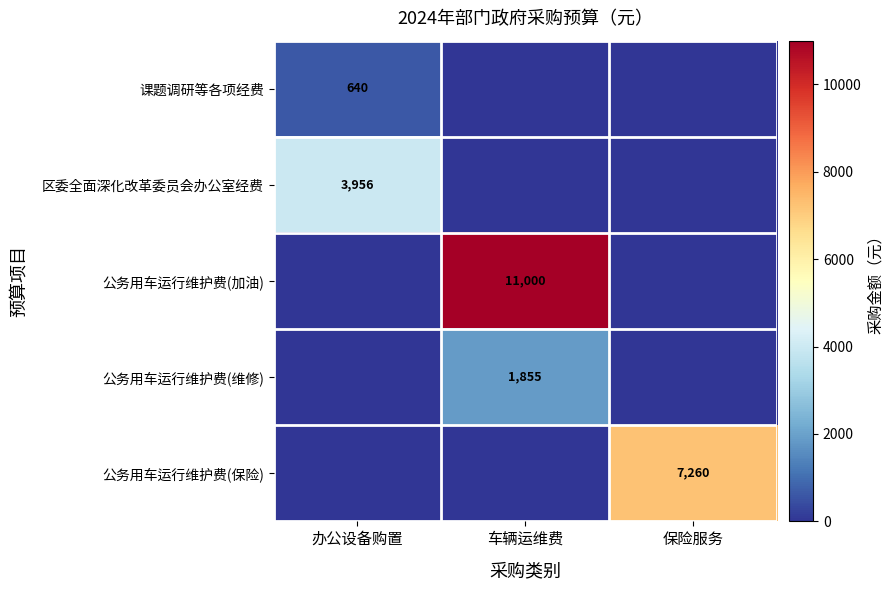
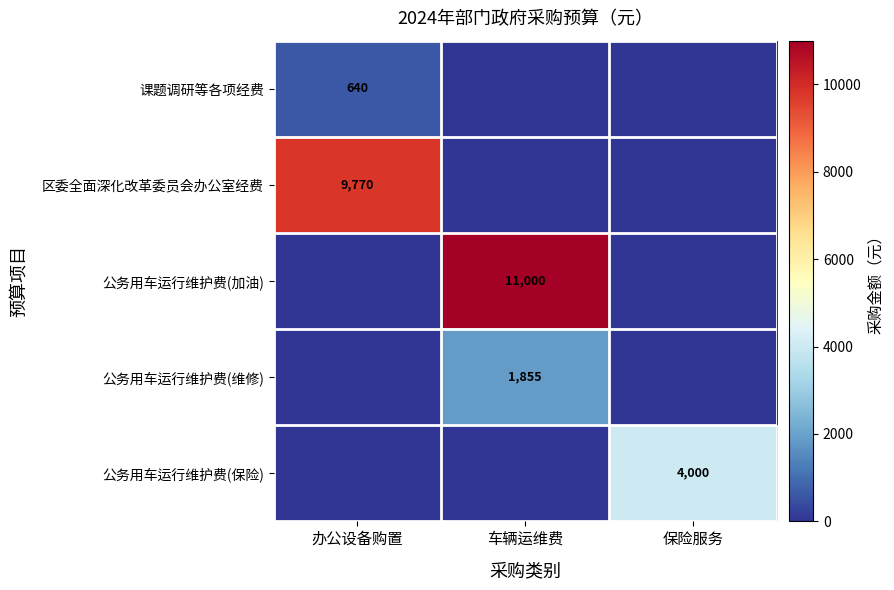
区委全面深化改革委员会办公室经费, 办公设备购置: 3,956 -> 9,770
公务用车运行维护费(保险), 保险服务: 7,260 -> 4,000
